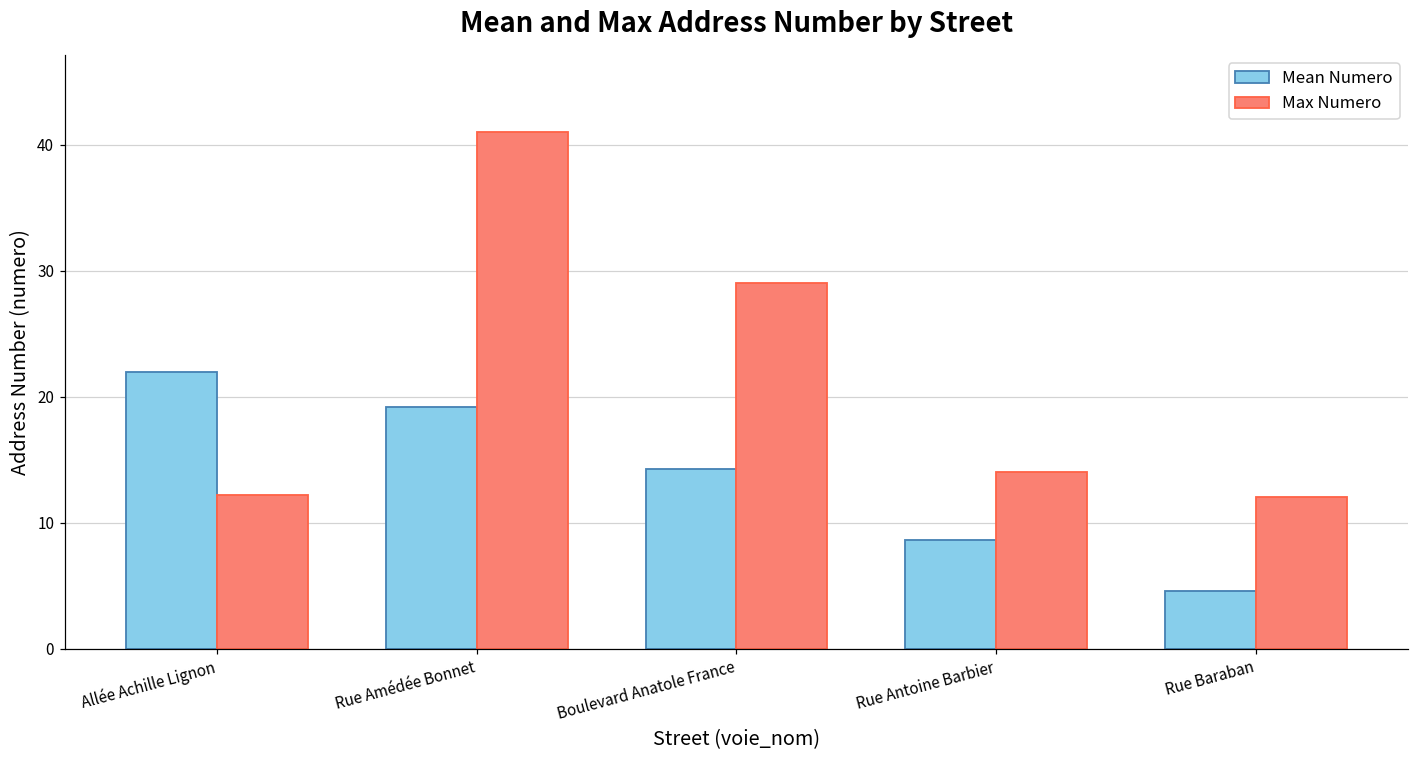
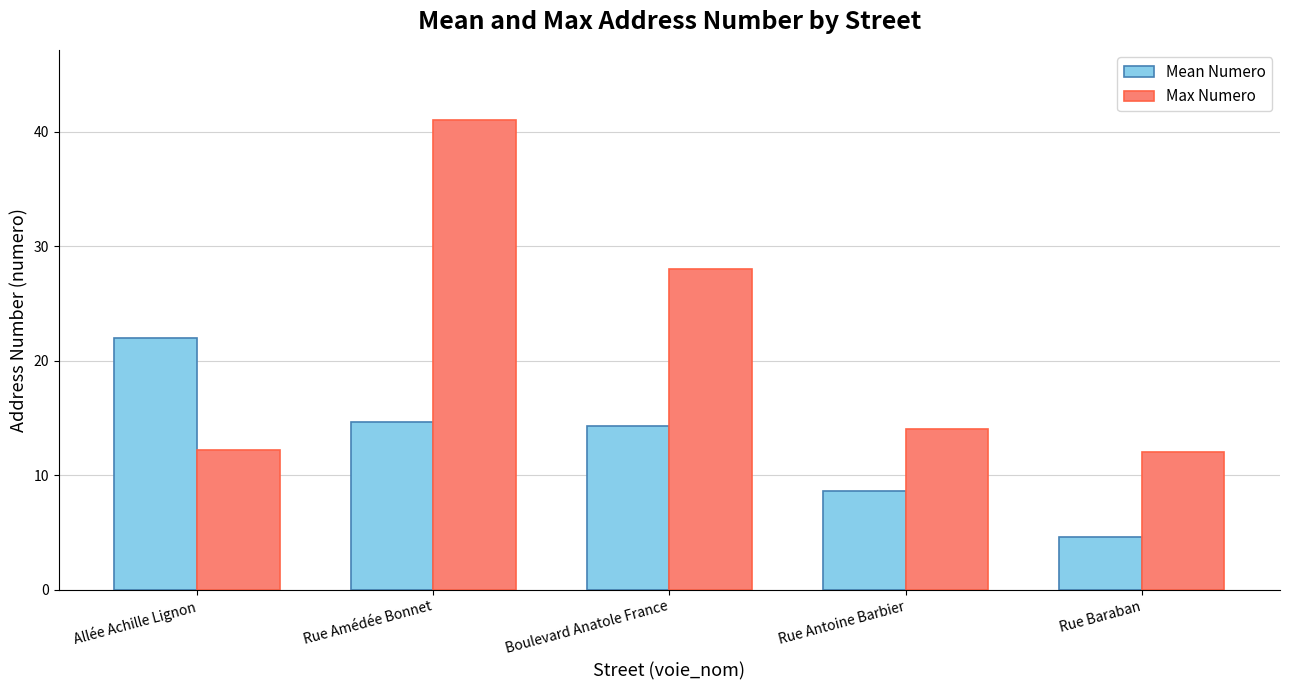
Mean Numero, Rue Amédée Bonnet: 19.2 -> 14.6
Max Numero, Boulevard Anatole France: 29 -> 28
